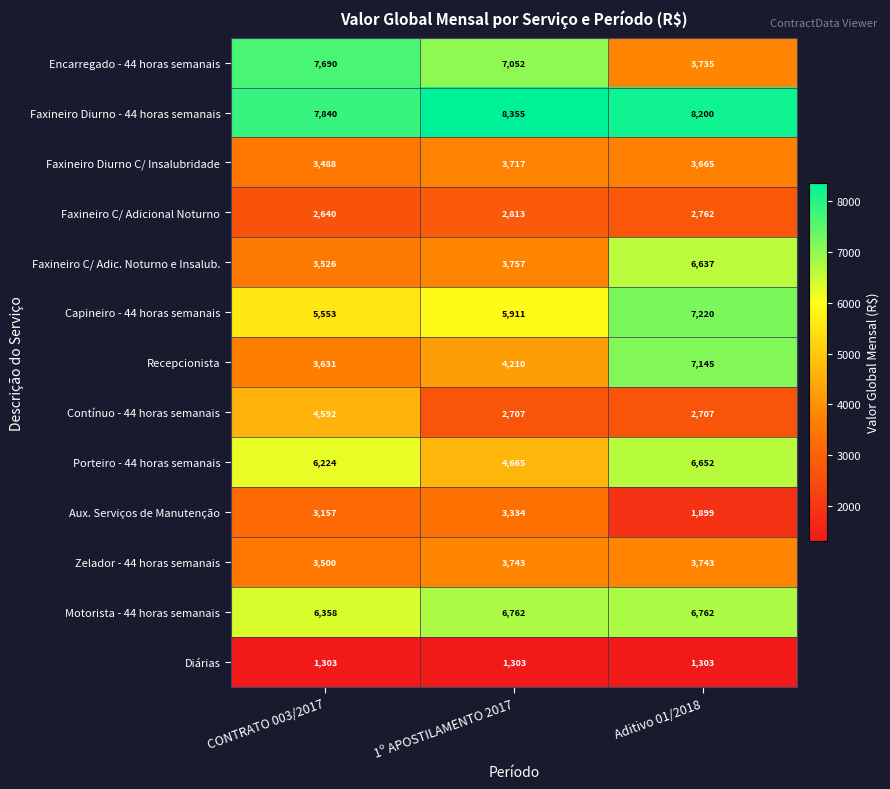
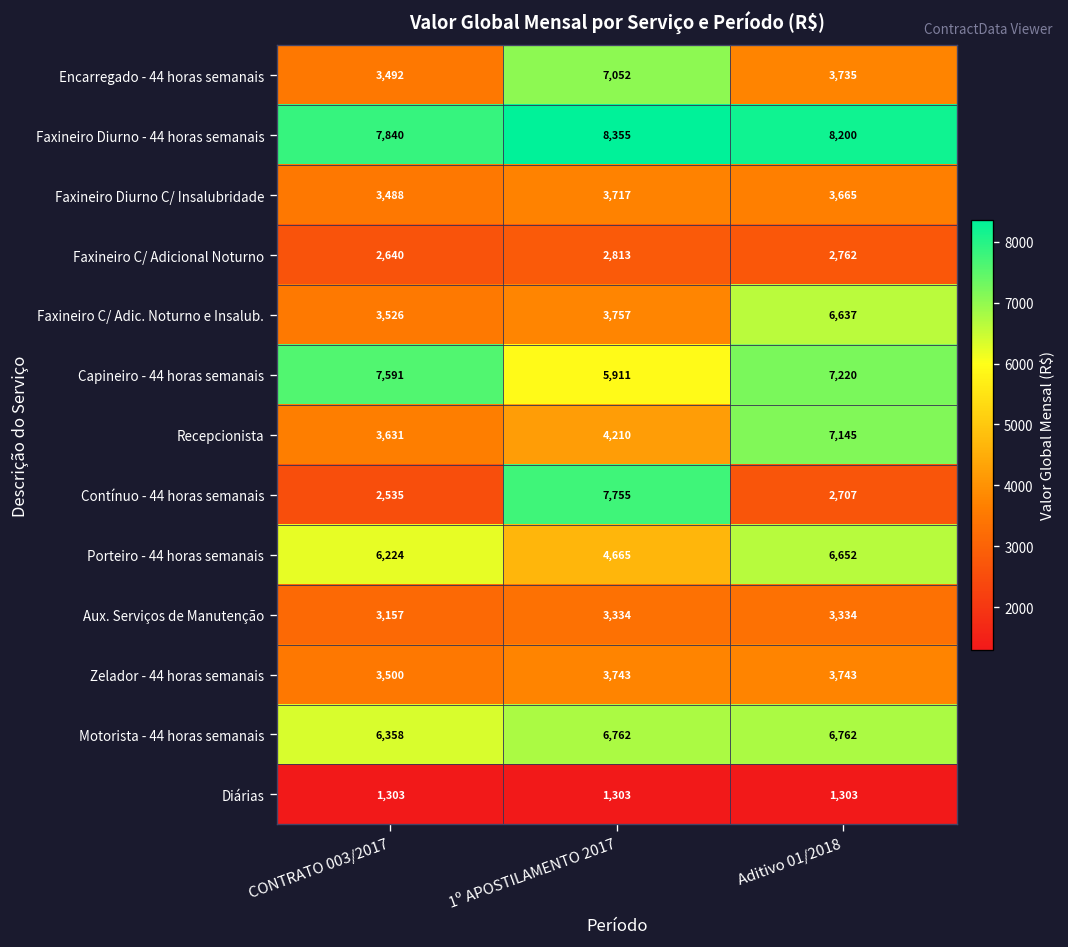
Encarregado - 44 horas semanais, CONTRATO 003/2017: 7,690 -> 3,492
Capineiro - 44 horas semanais, CONTRATO 003/2017: 5,553 -> 7,591
Contínuo - 44 horas semanais, CONTRATO 003/2017: 4,592 -> 2,535
Contínuo - 44 horas semanais, 1º APOSTILAMENTO 2017: 2,707 -> 7,755
Aux. Serviços de Manutenção, Aditivo 01/2018: 1,899 -> 3,334
